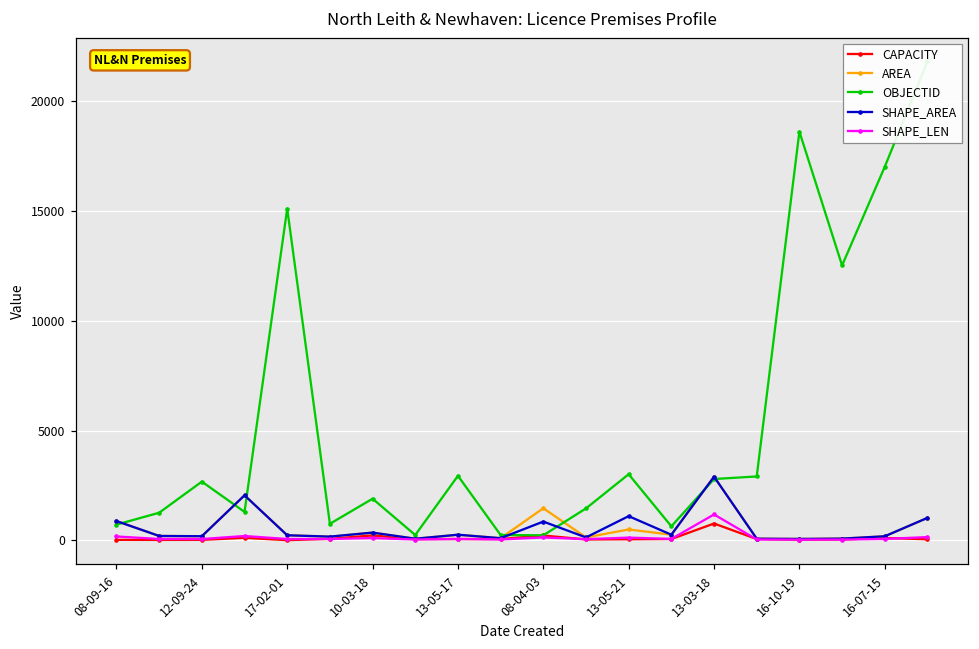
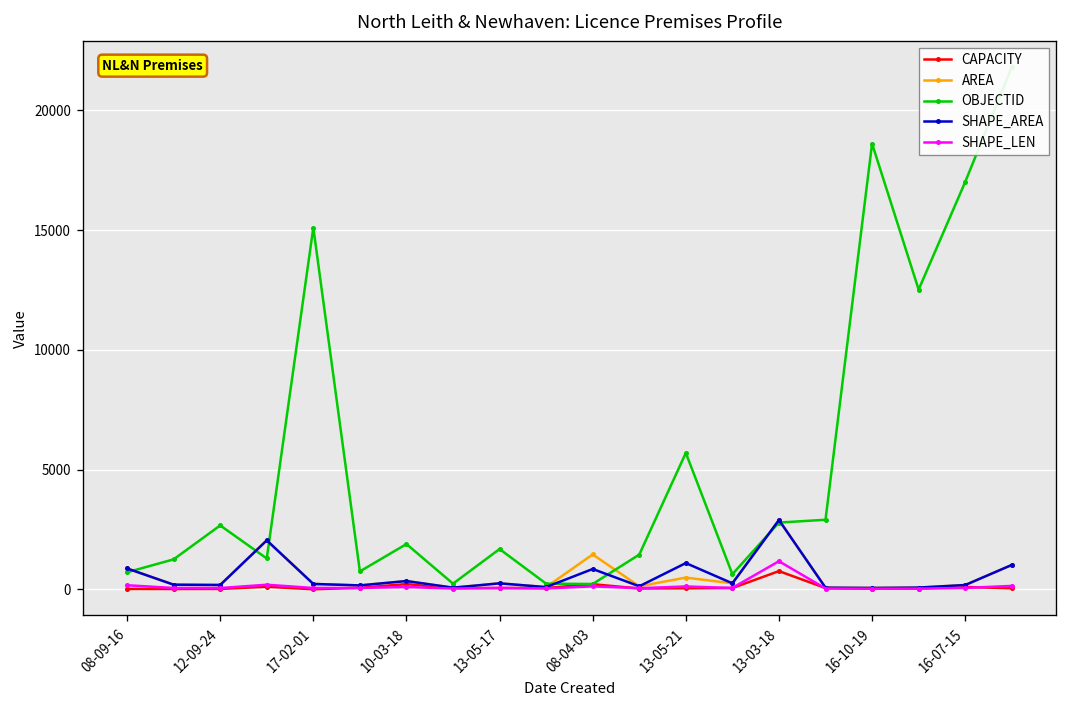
OBJECTID, 13-05-17: 2900 -> 1700
OBJECTID, 13-05-21: 3000 -> 5700
